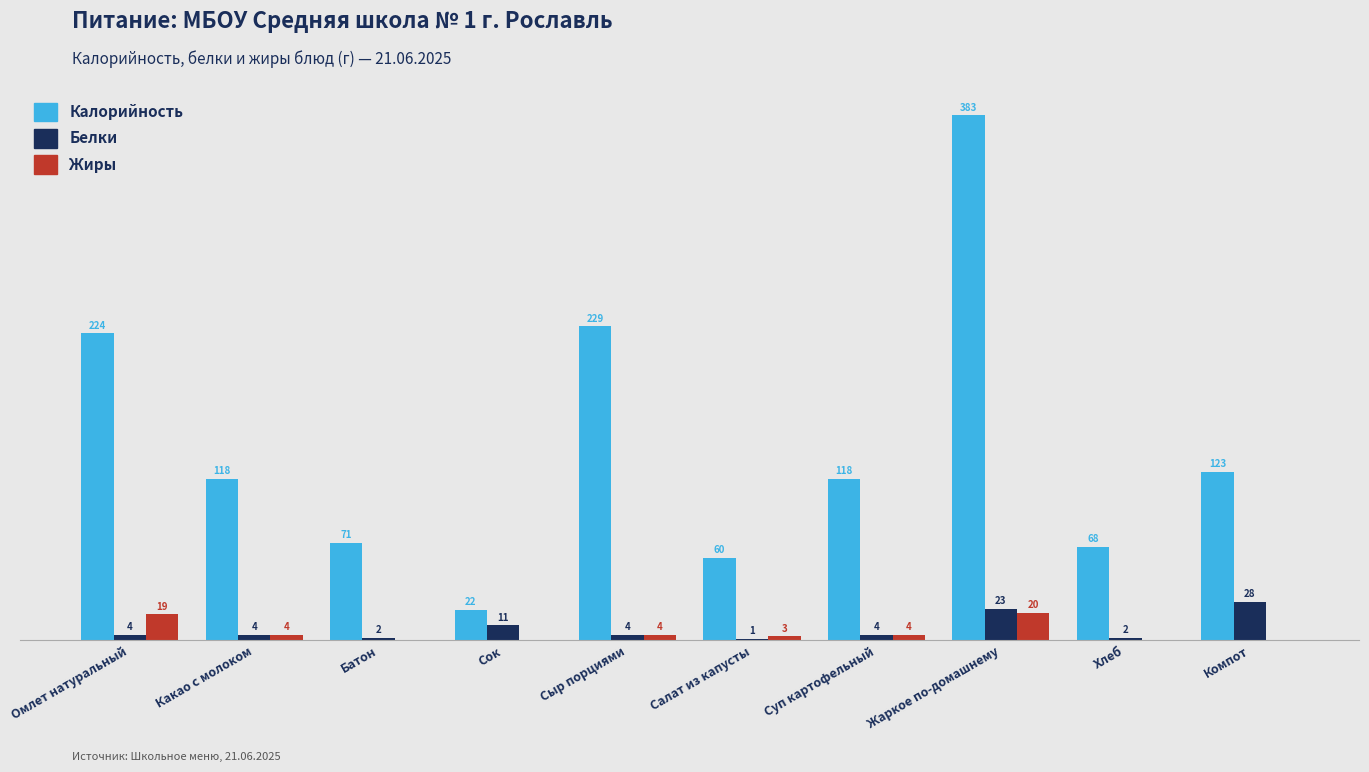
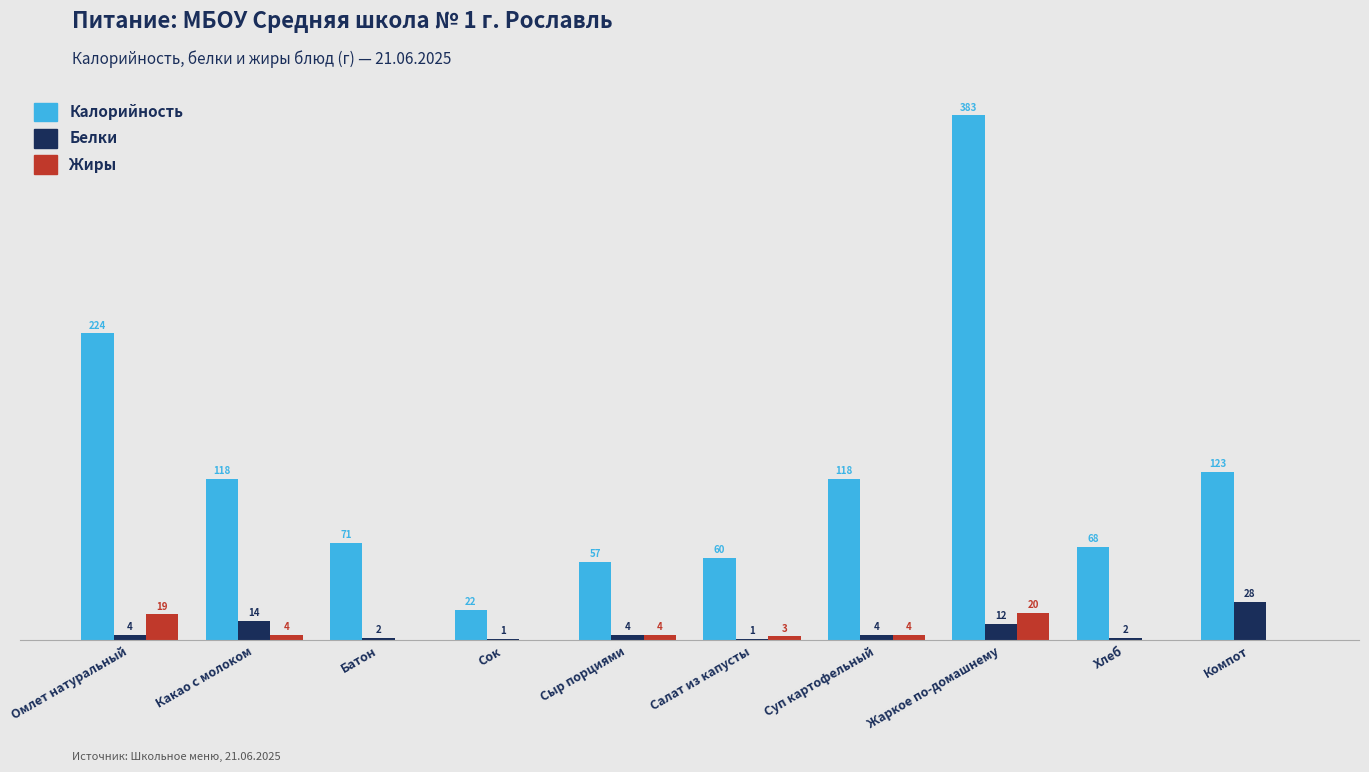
Белки, Какао с молоком: 4 -> 14
Белки, Сок: 11 -> 1
Калорийность, Сыр порциями: 229 -> 57
Белки, Жаркое по-домашнему: 23 -> 12
